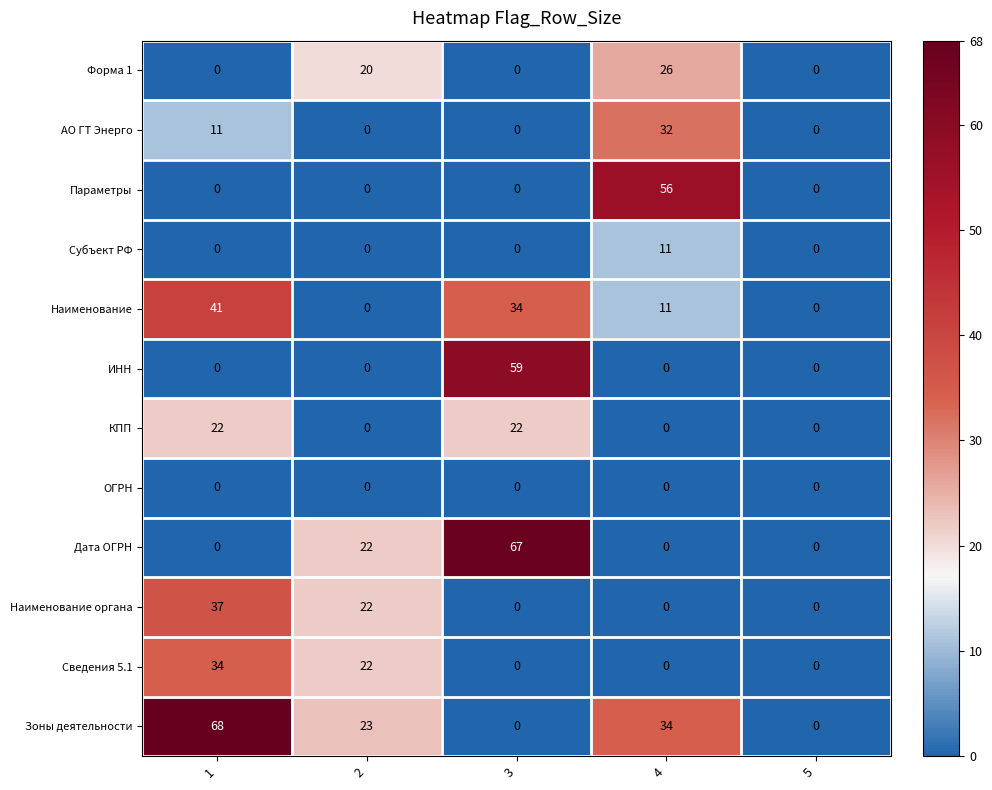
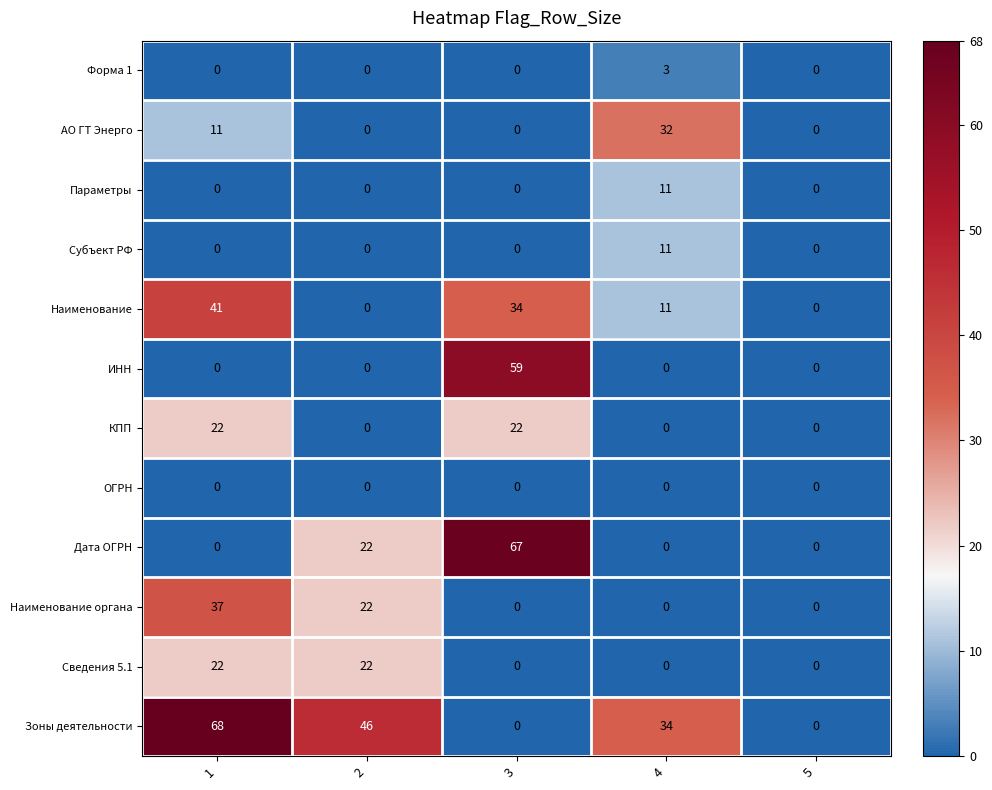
Форма 1, 2: 20 -> 0
Форма 1, 4: 26 -> 3
Параметры, 4: 56 -> 11
Сведения 5.1, 1: 34 -> 22
Зоны деятельности, 2: 23 -> 46
